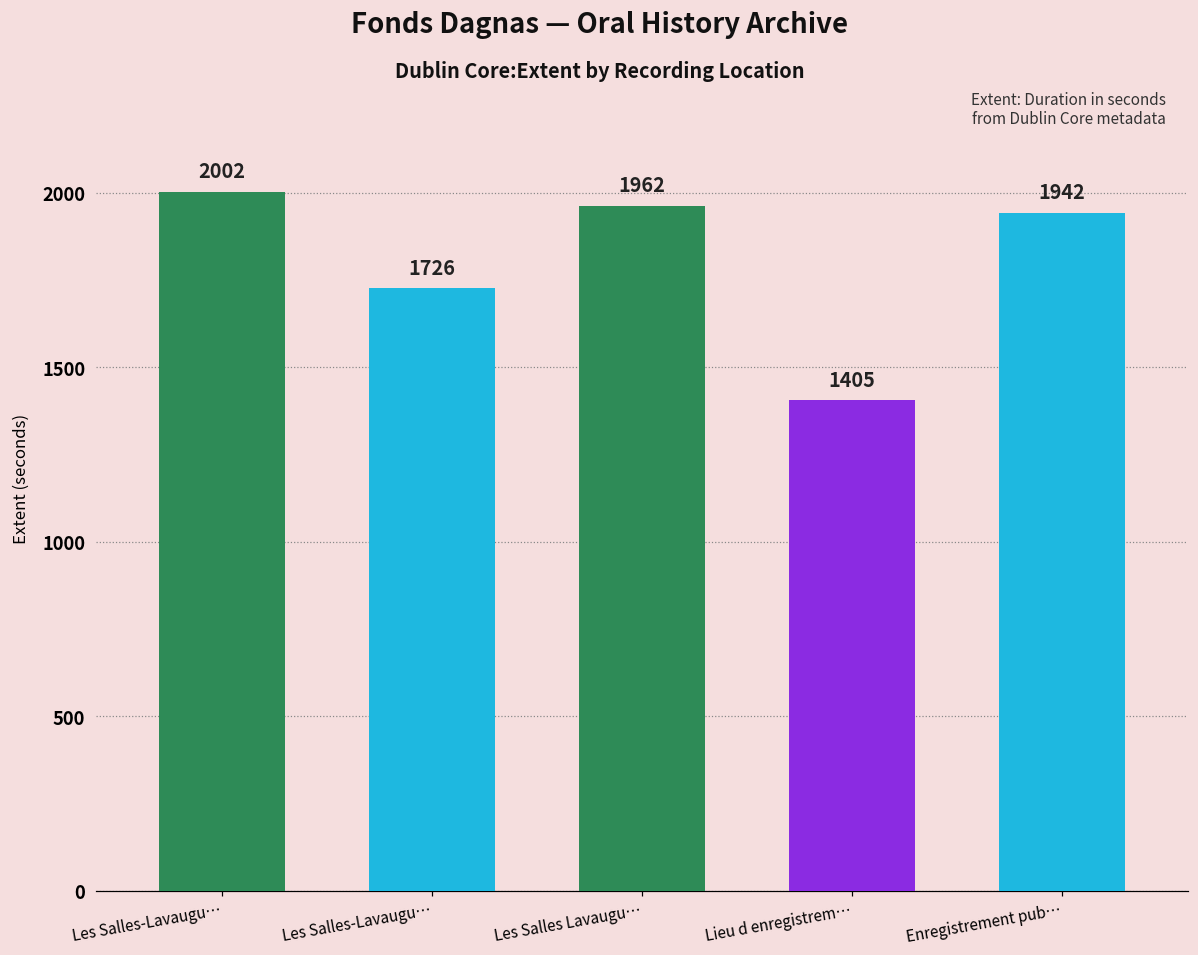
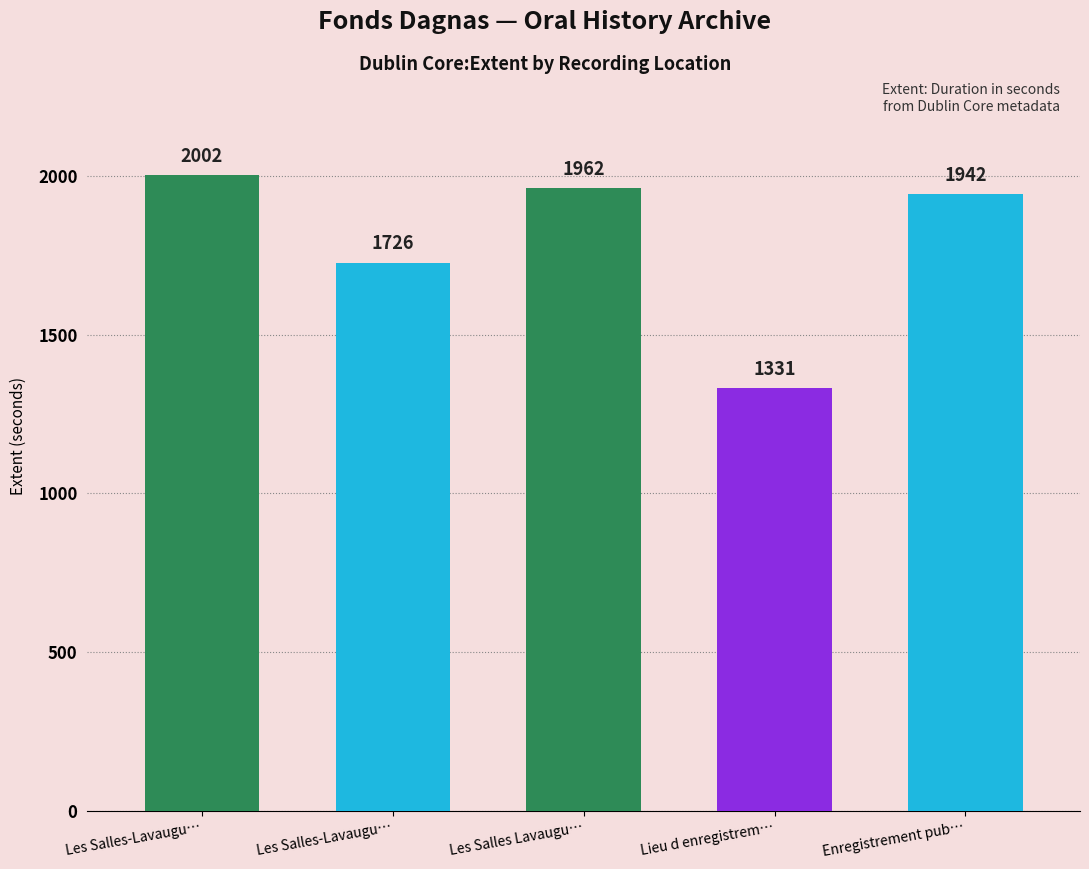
Lieu d enregistrem…: 1405 -> 1331
